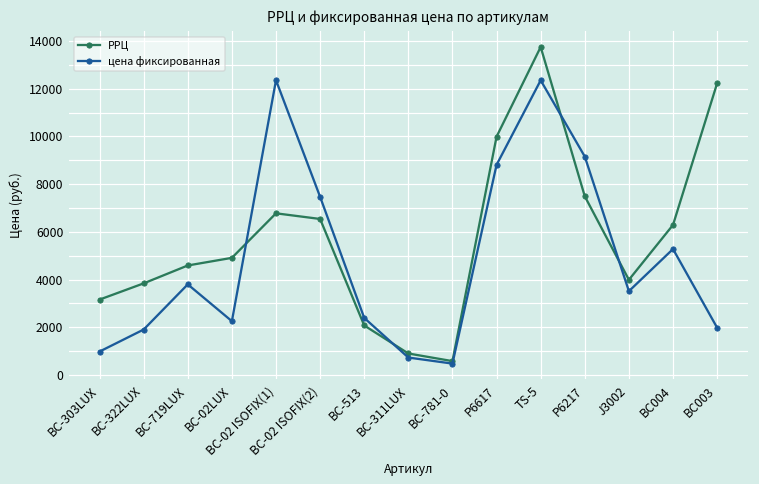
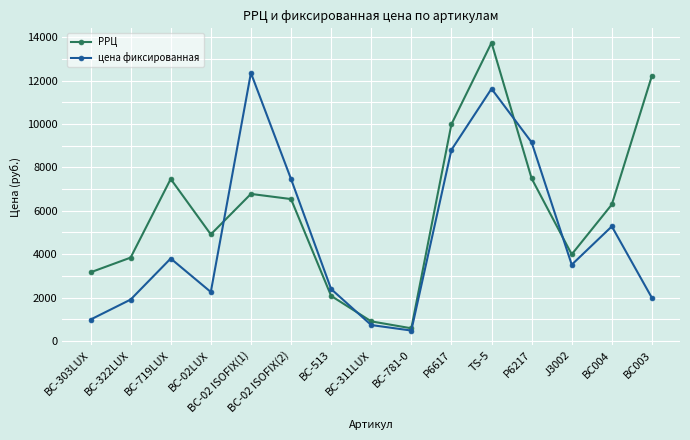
РРЦ, BC-719LUX: 4600 -> 7500
цена фиксированная, TS-5: 12400 -> 11600
